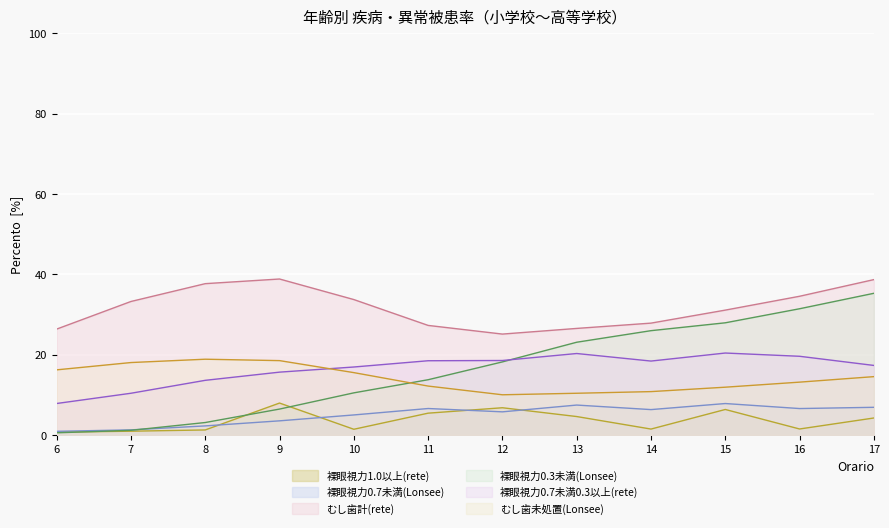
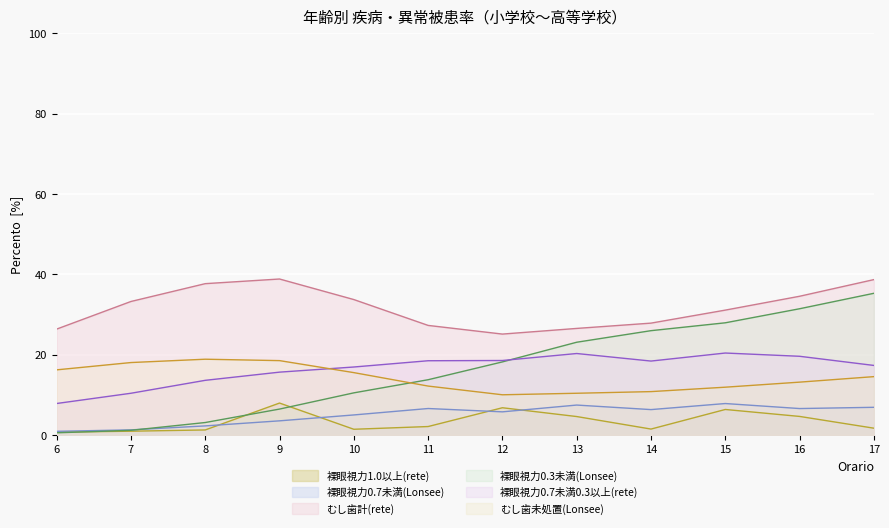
裸眼視力1.0以上(rete), 11: 5 -> 2
裸眼視力1.0以上(rete), 16: 1 -> 5
裸眼視力1.0以上(rete), 17: 4 -> 2
